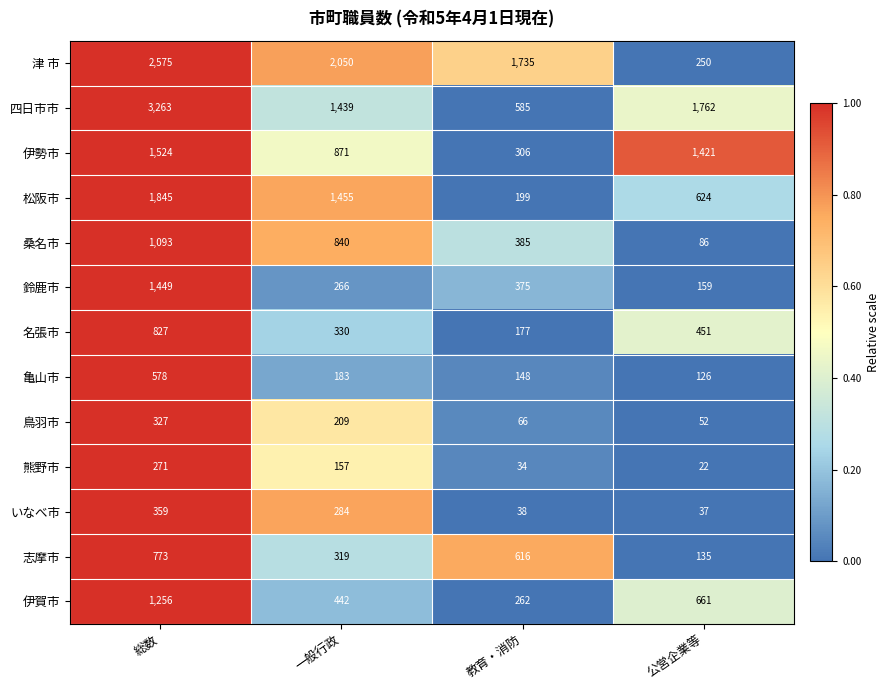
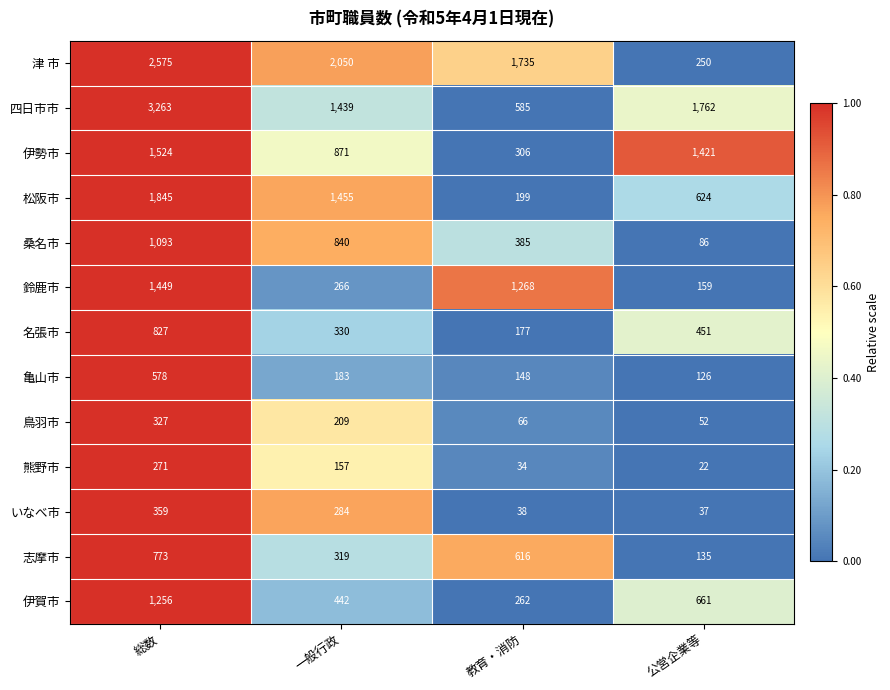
鈴鹿市, 教育・消防: 375 -> 1,268
